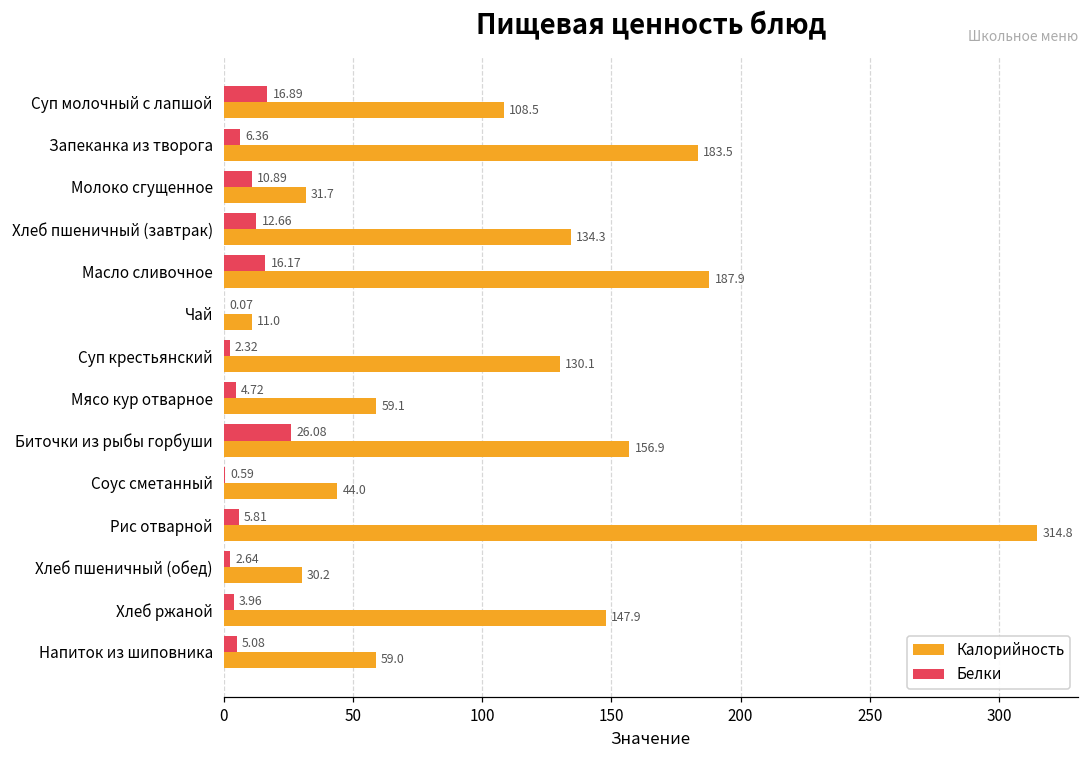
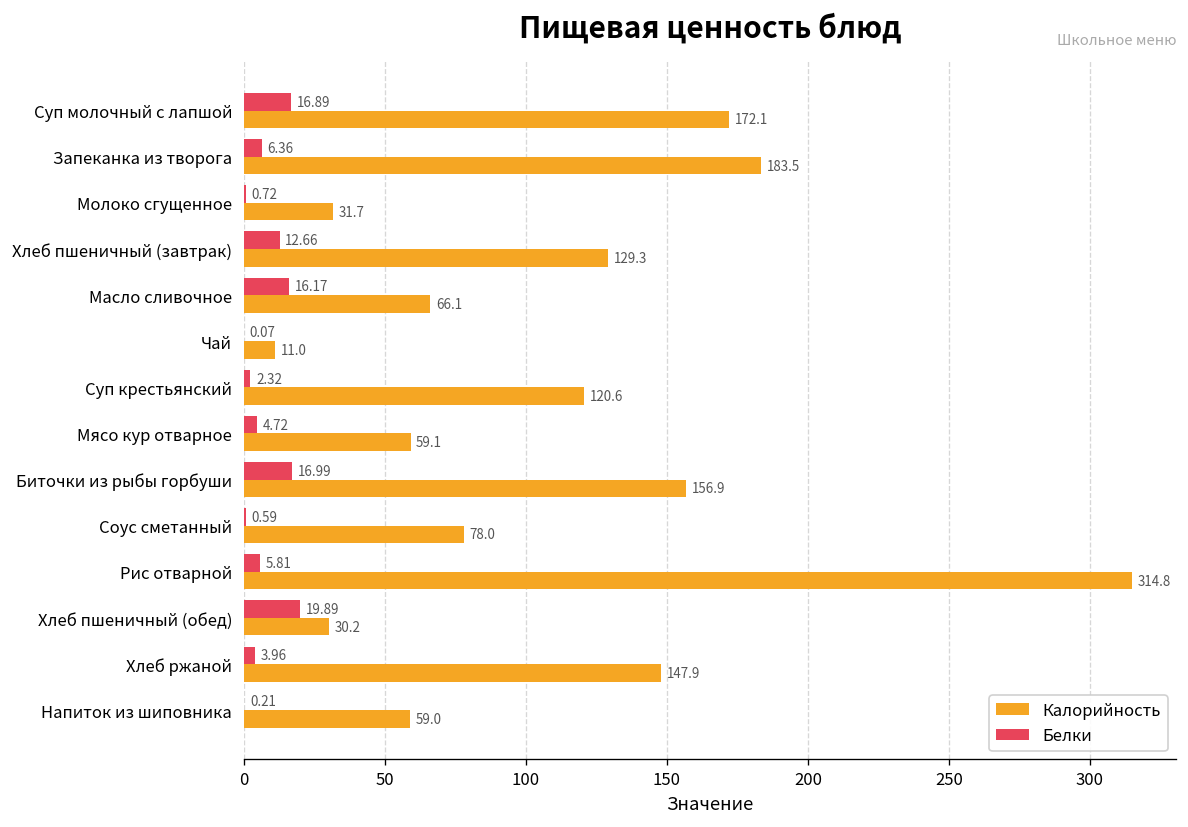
Калорийность, Суп молочный с лапшой: 108.5 -> 172.1
Белки, Молоко сгущенное: 10.89 -> 0.72
Калорийность, Хлеб пшеничный (завтрак): 134.3 -> 129.3
Калорийность, Масло сливочное: 187.9 -> 66.1
Калорийность, Суп крестьянский: 130.1 -> 120.6
Белки, Биточки из рыбы горбуши: 26.08 -> 16.99
Калорийность, Соус сметанный: 44.0 -> 78.0
Белки, Хлеб пшеничный (обед): 2.64 -> 19.89
Белки, Напиток из шиповника: 5.08 -> 0.21
